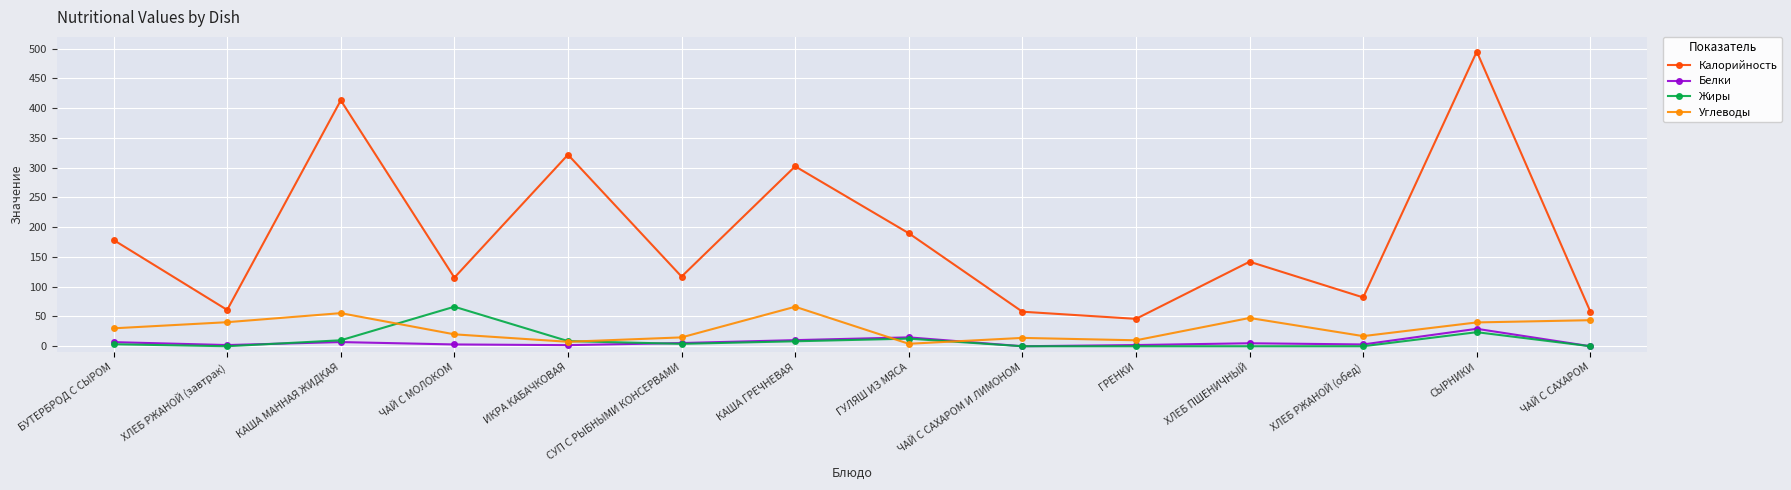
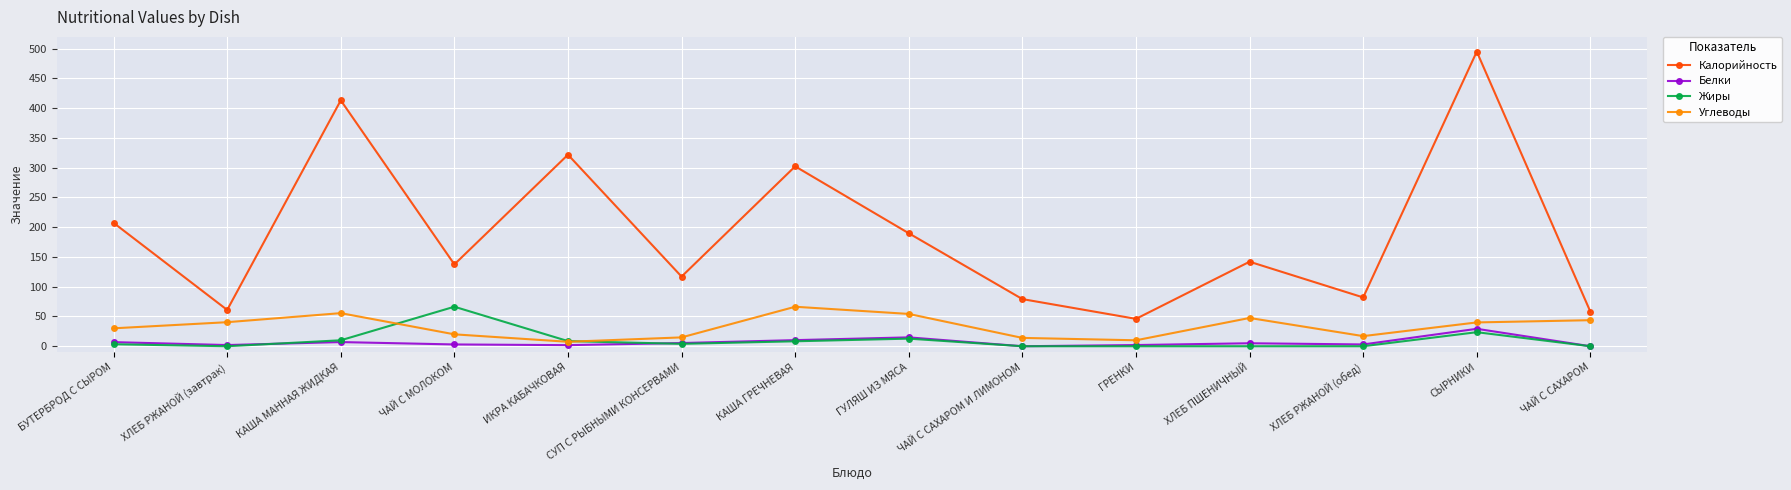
Калорийность, БУТЕРБРОД С СЫРОМ: 180 -> 210
Калорийность, ЧАЙ С МОЛОКОМ: 120 -> 140
Углеводы, ГУЛЯШ ИЗ МЯСА: 0 -> 50
Калорийность, ЧАЙ С САХАРОМ И ЛИМОНОМ: 60 -> 80
